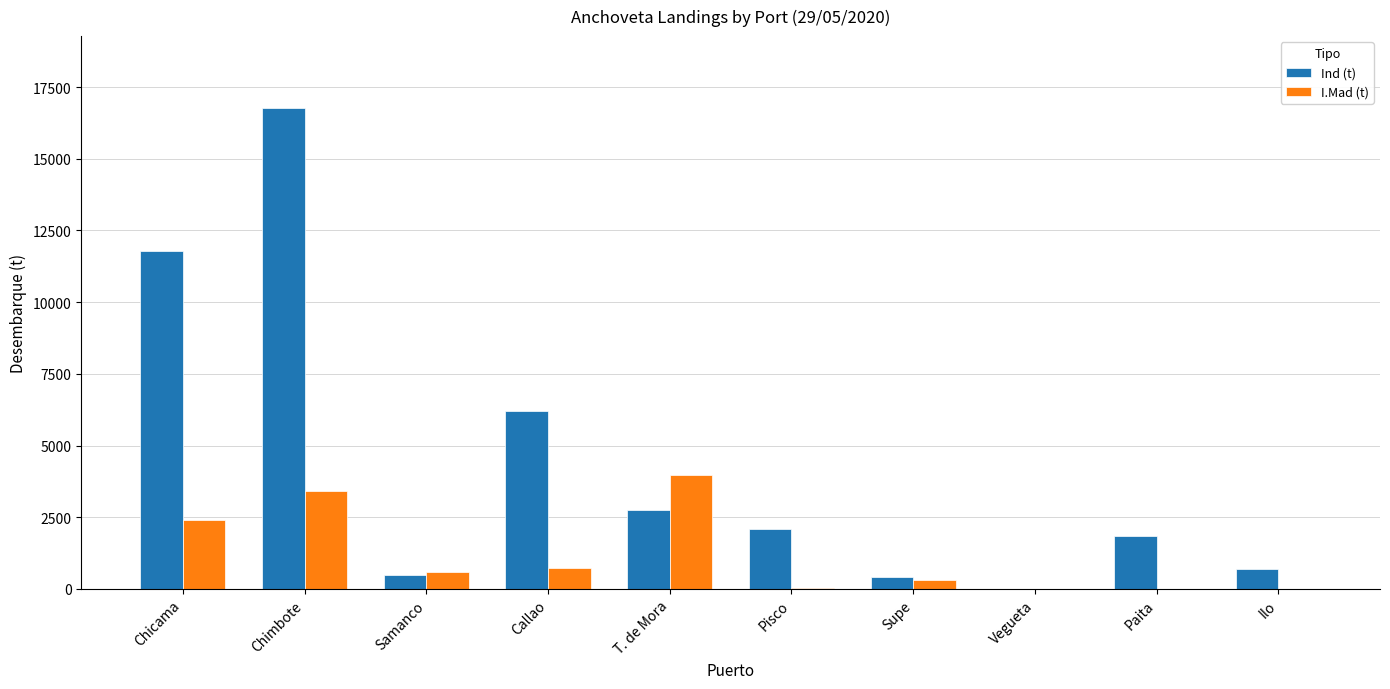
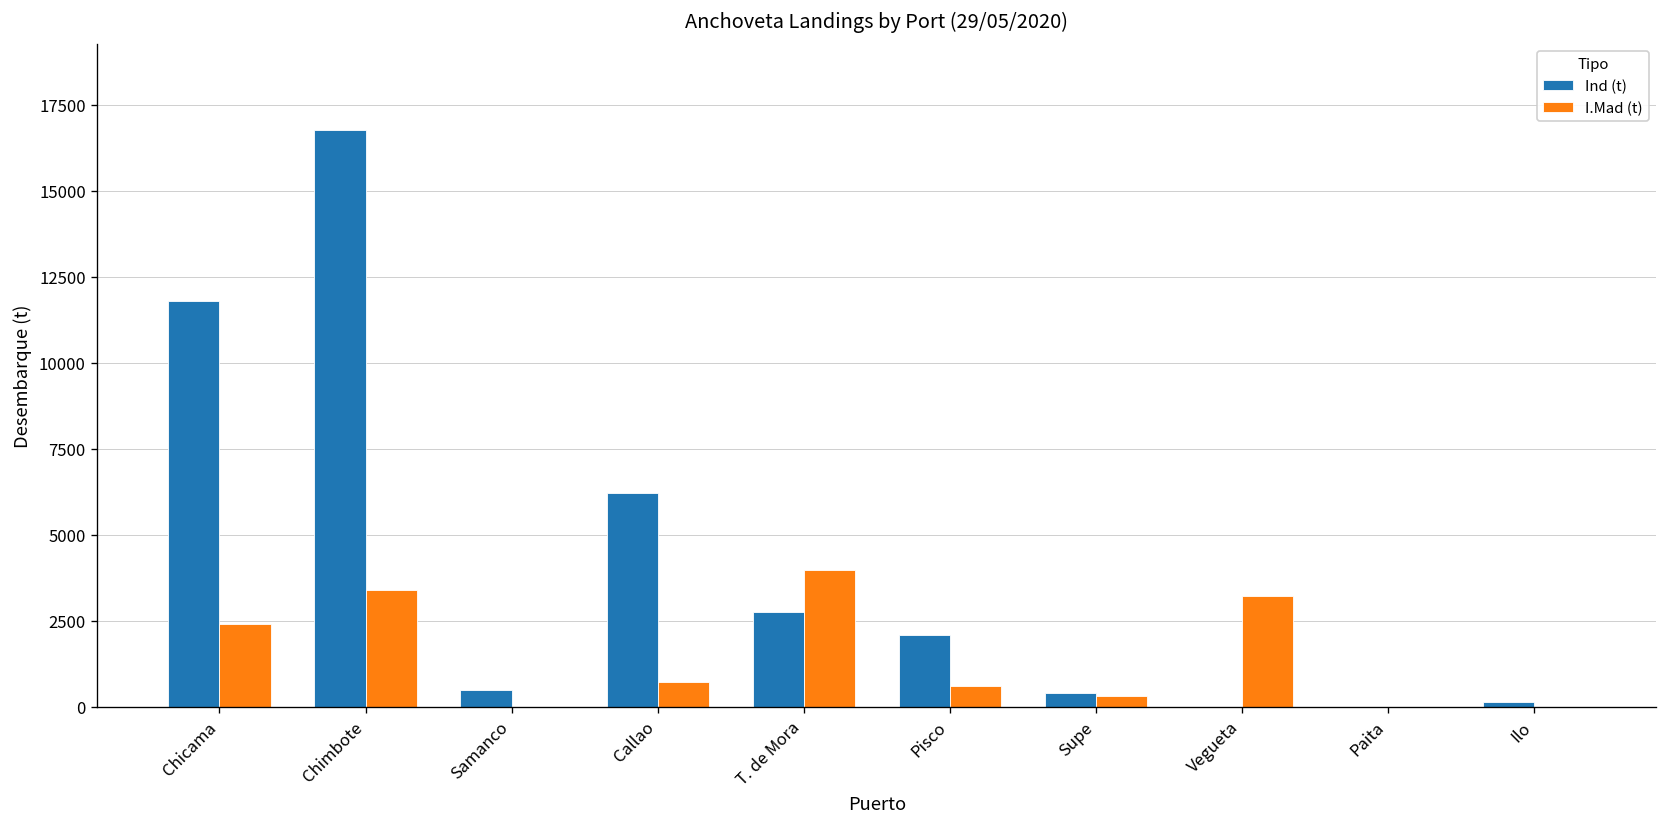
I.Mad (t), Samanco: 600 -> 0
I.Mad (t), Pisco: 0 -> 600
I.Mad (t), Vegueta: 0 -> 3200
Ind (t), Paita: 1800 -> 0
Ind (t), Ilo: 700 -> 100
